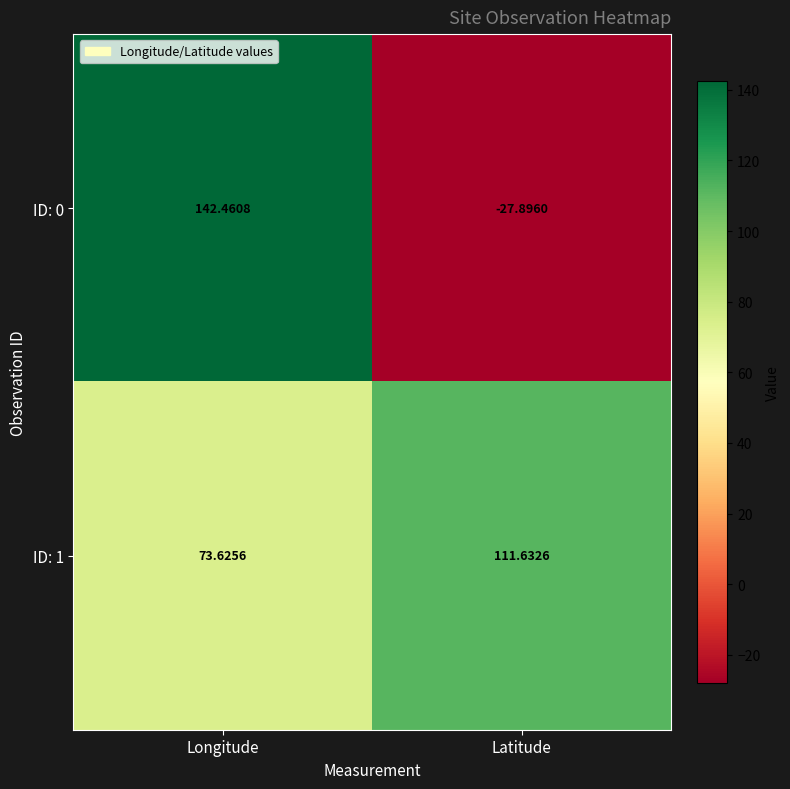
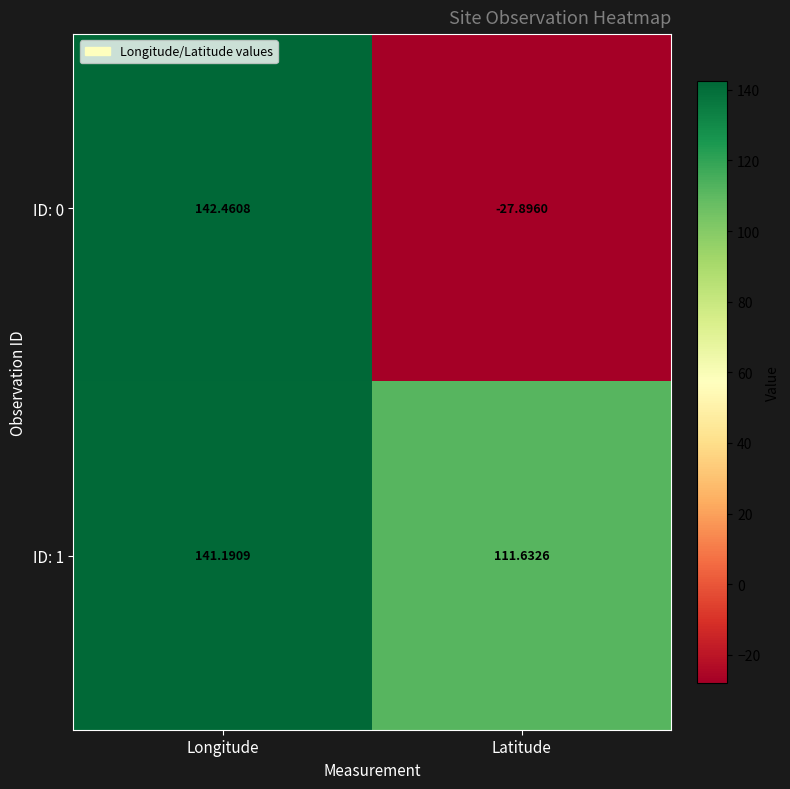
ID: 1, Longitude: 73.6256 -> 141.1909
